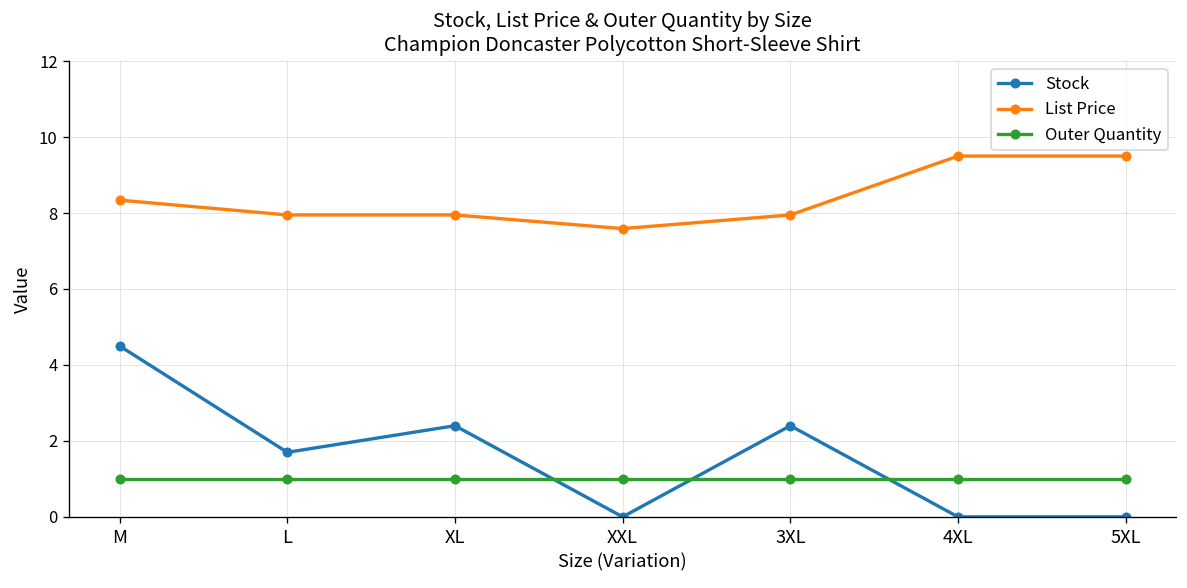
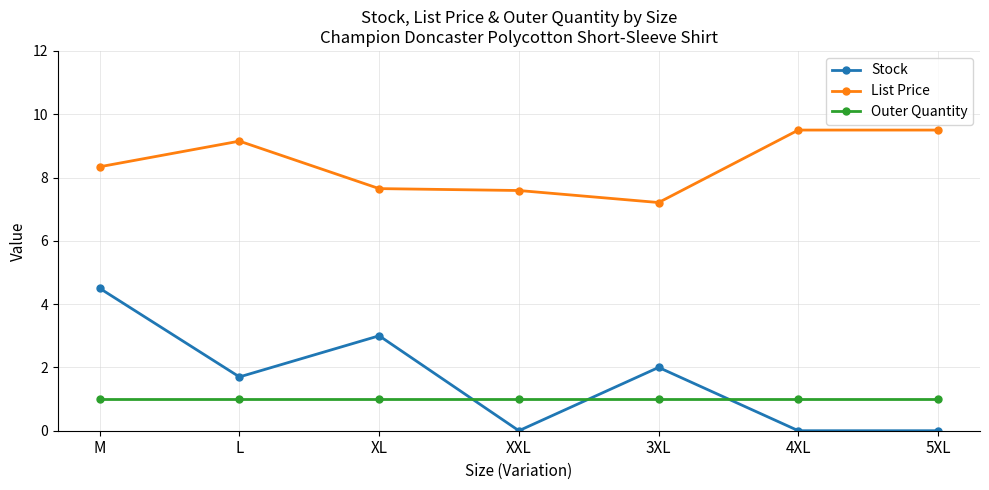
List Price, L: 8.0 -> 9.2
Stock, XL: 2.4 -> 3.0
List Price, XL: 8.0 -> 7.7
Stock, 3XL: 2.4 -> 2.0
List Price, 3XL: 8.0 -> 7.2
